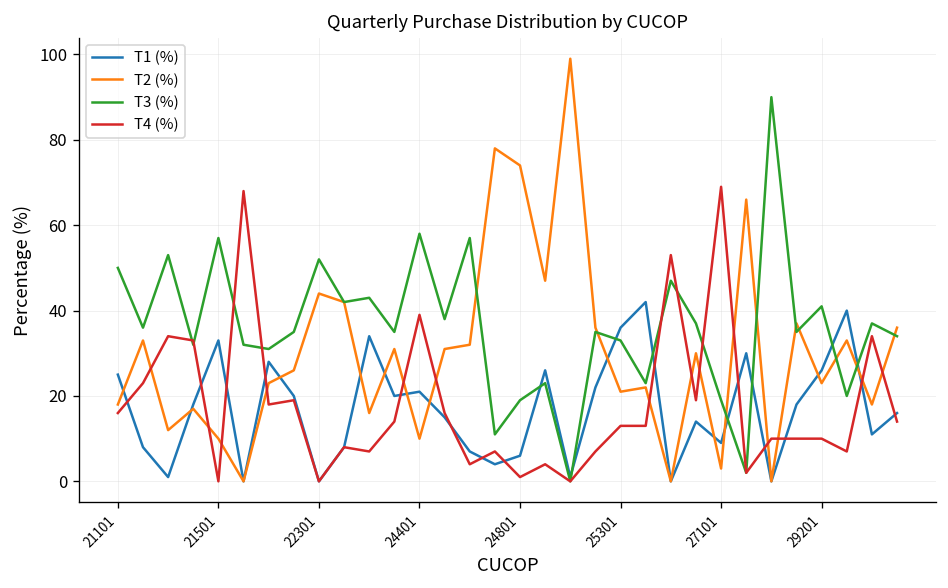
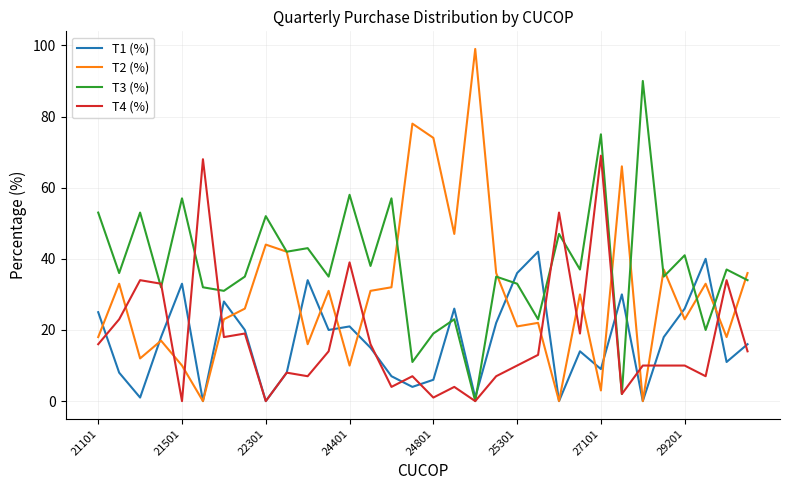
T3 (%), 21101: 50 -> 53
T4 (%), 25301: 13 -> 10
T3 (%), 27101: 19 -> 75
